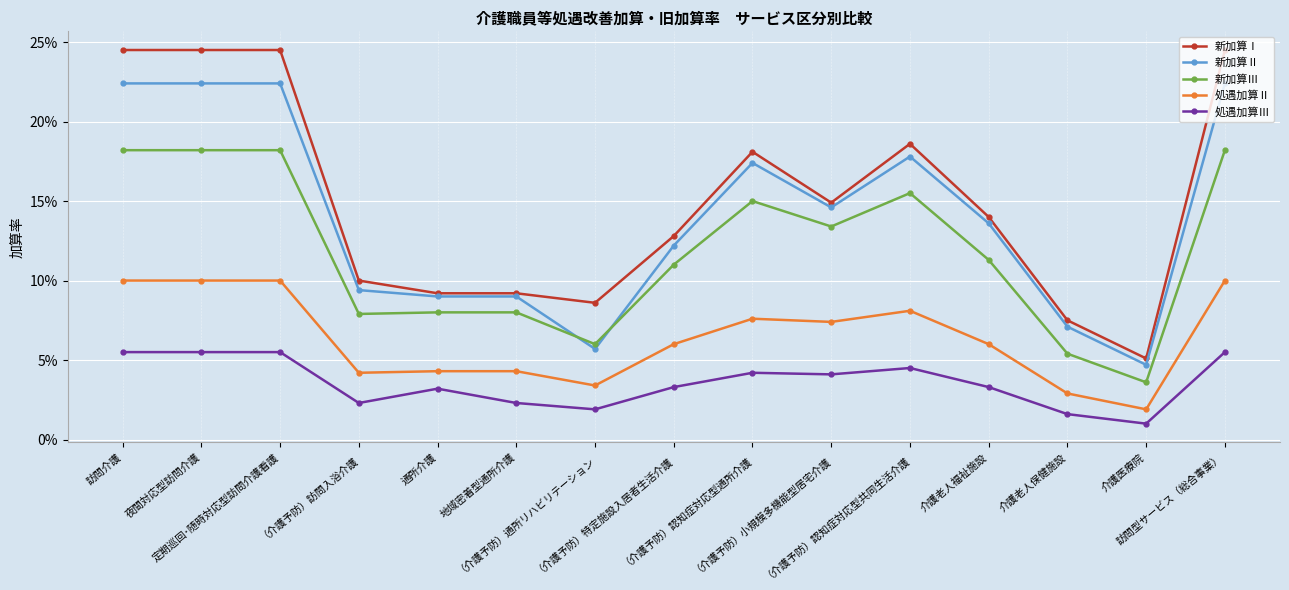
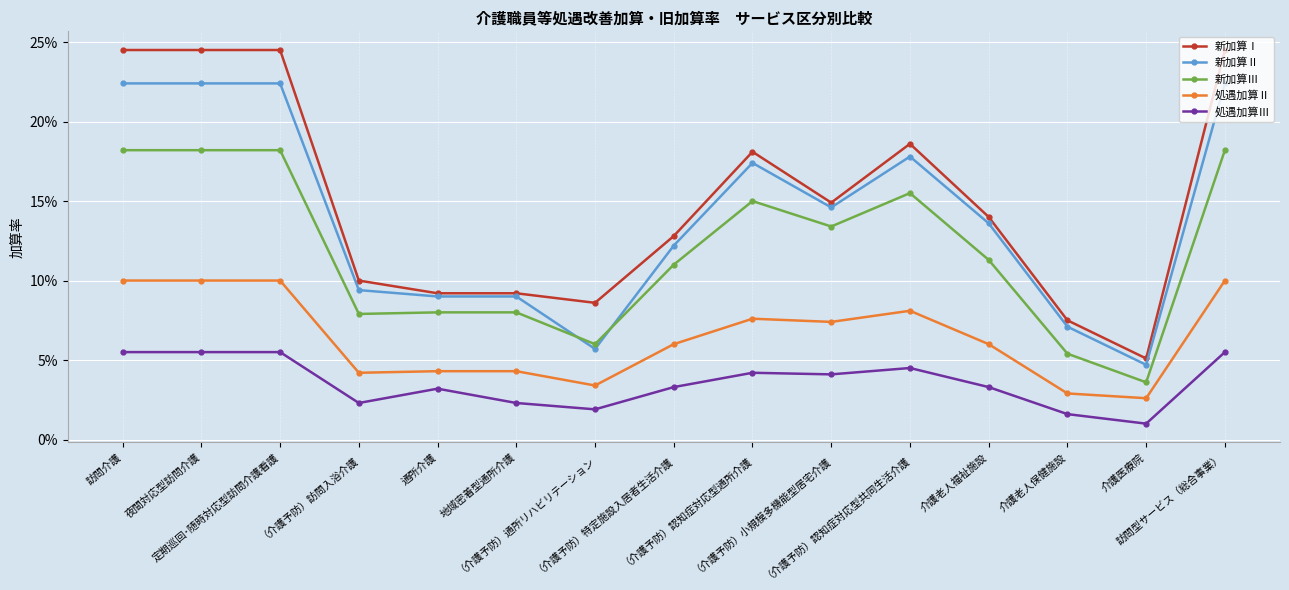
処遇加算Ⅱ, 介護医療院: 1.9% -> 2.6%
